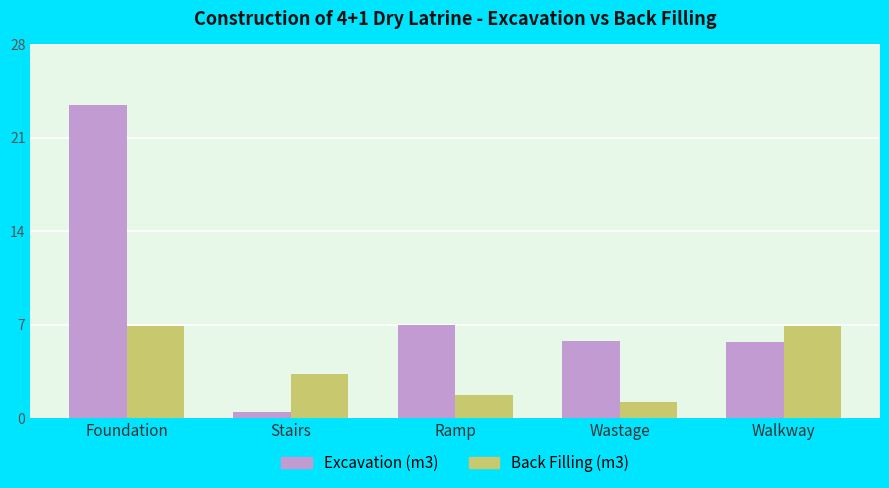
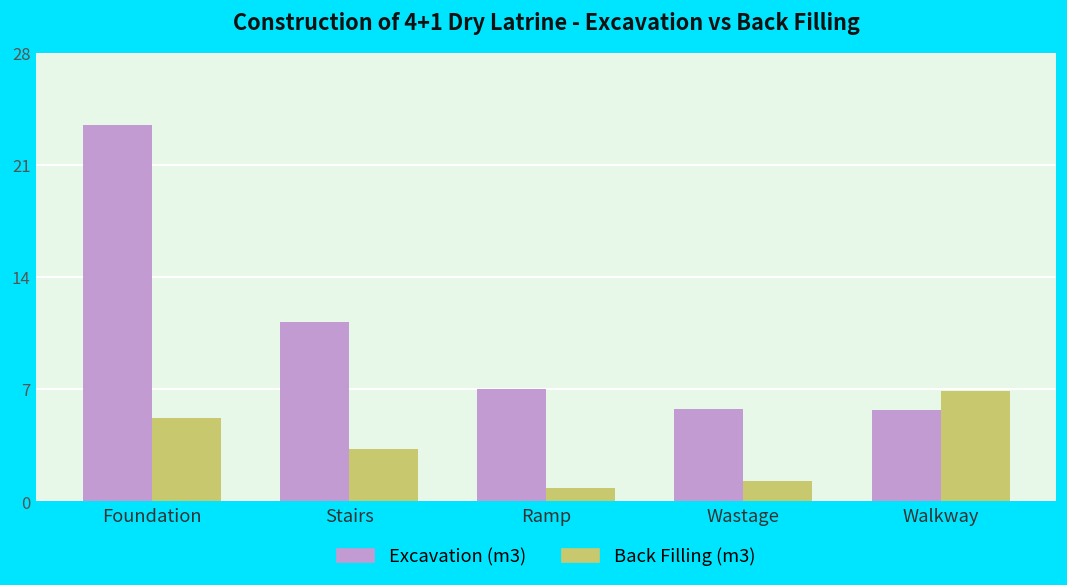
Back Filling (m3), Foundation: 6.9 -> 5.2
Excavation (m3), Stairs: 0.5 -> 11.2
Back Filling (m3), Ramp: 1.8 -> 0.8
